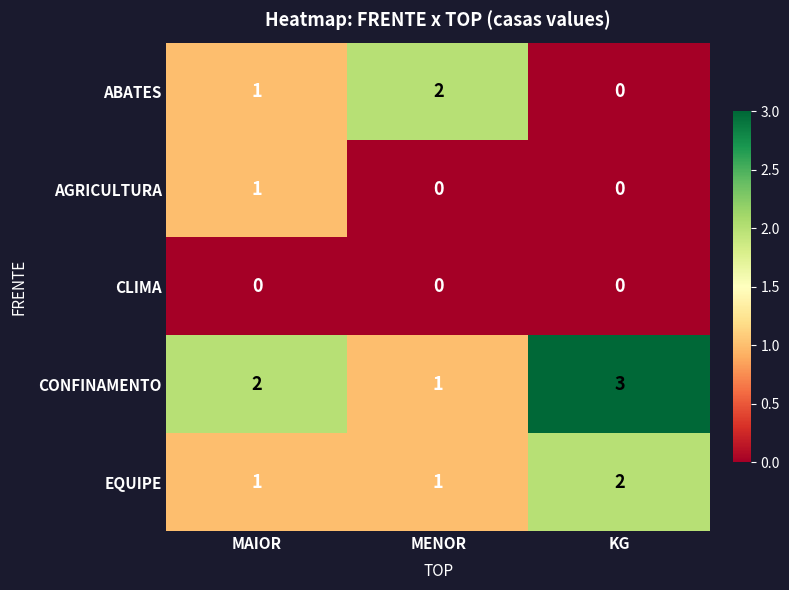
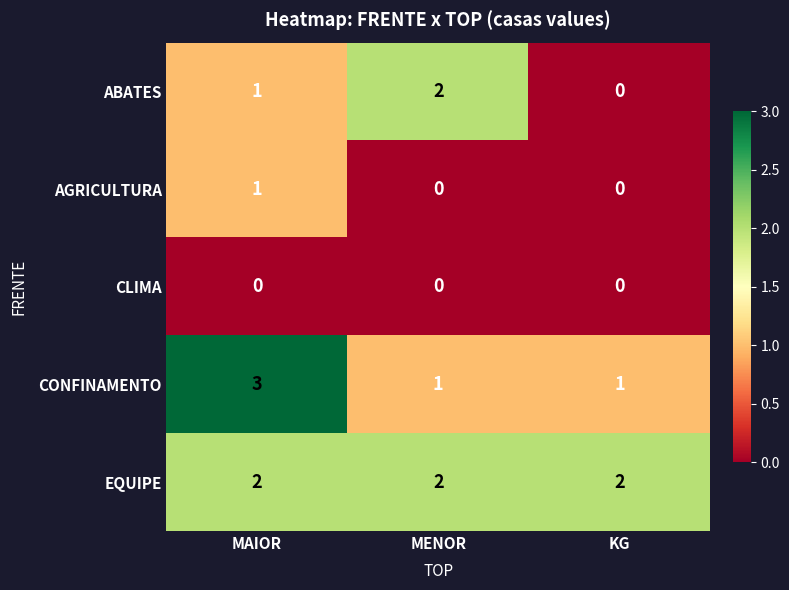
CONFINAMENTO, MAIOR: 2 -> 3
CONFINAMENTO, KG: 3 -> 1
EQUIPE, MAIOR: 1 -> 2
EQUIPE, MENOR: 1 -> 2
